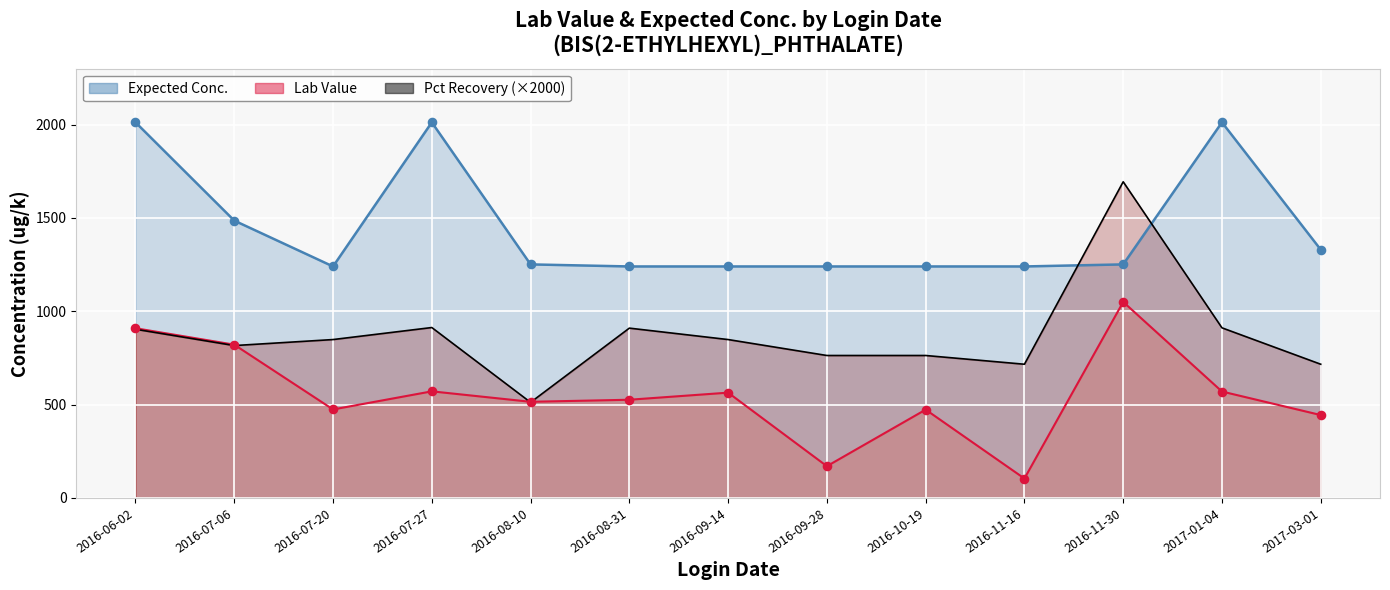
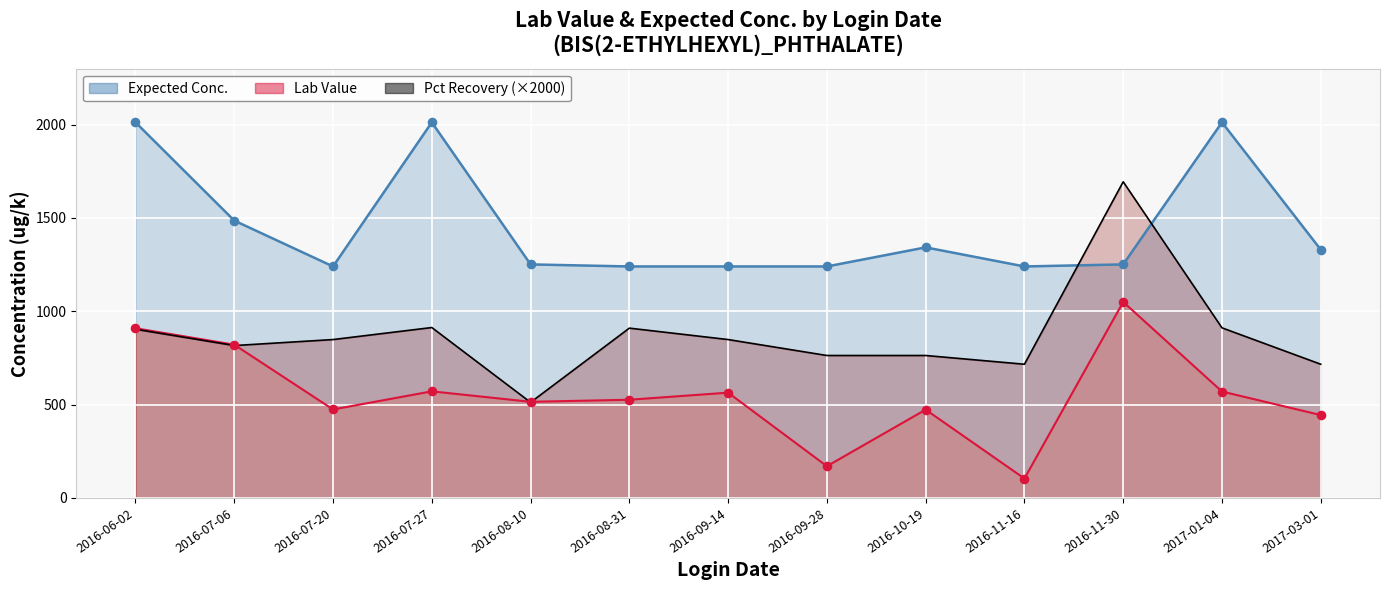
Expected Conc., 2016-10-19: 1240 -> 1340
